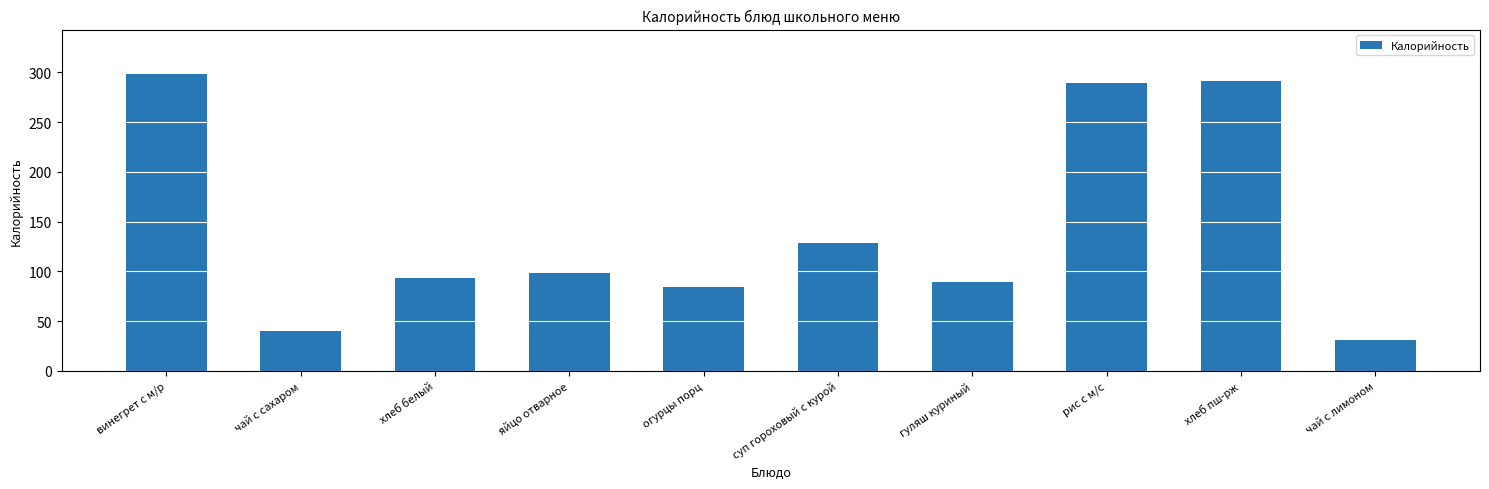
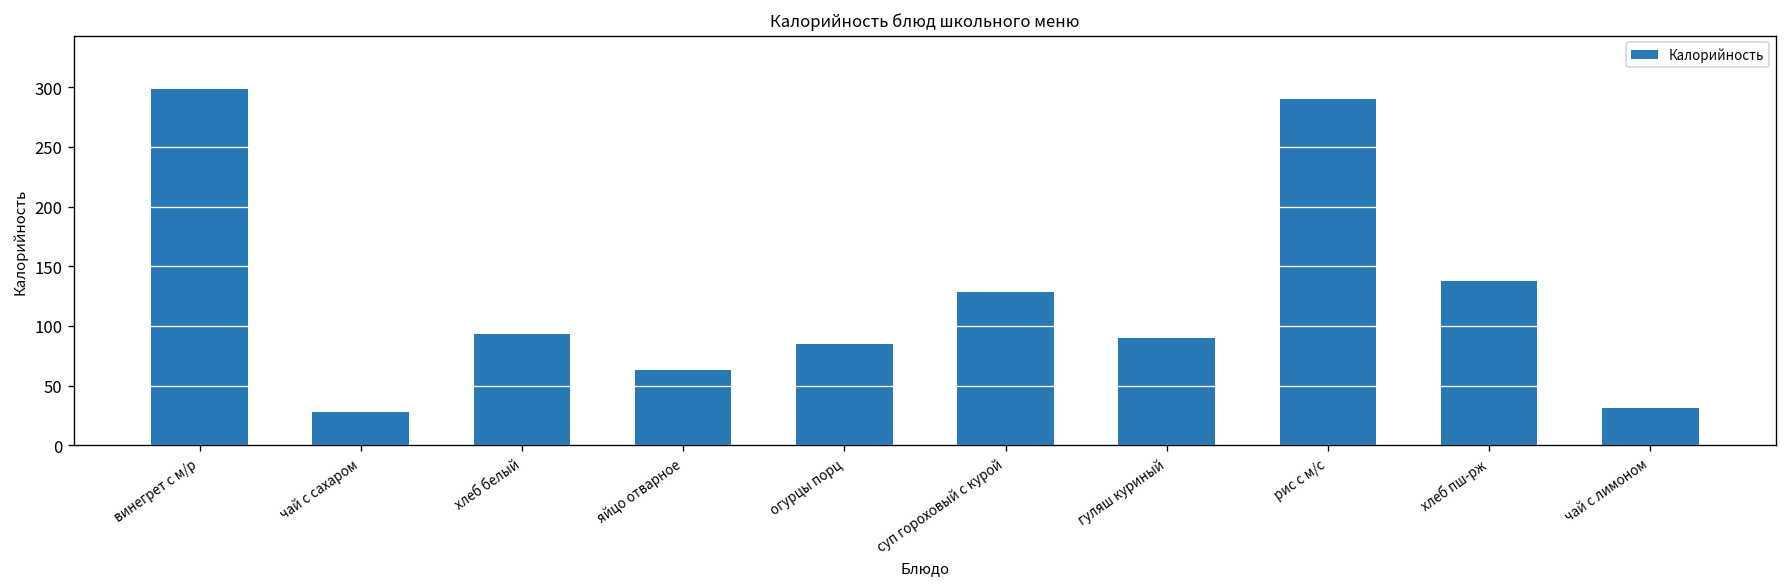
чай с сахаром: 40 -> 30
яйцо отварное: 100 -> 60
хлеб пш-рж: 290 -> 140
